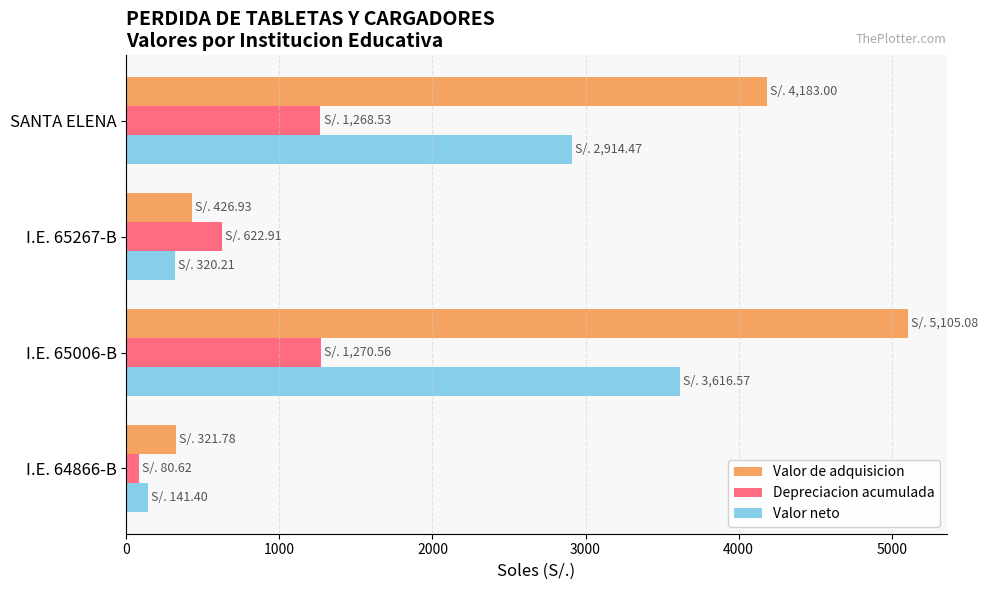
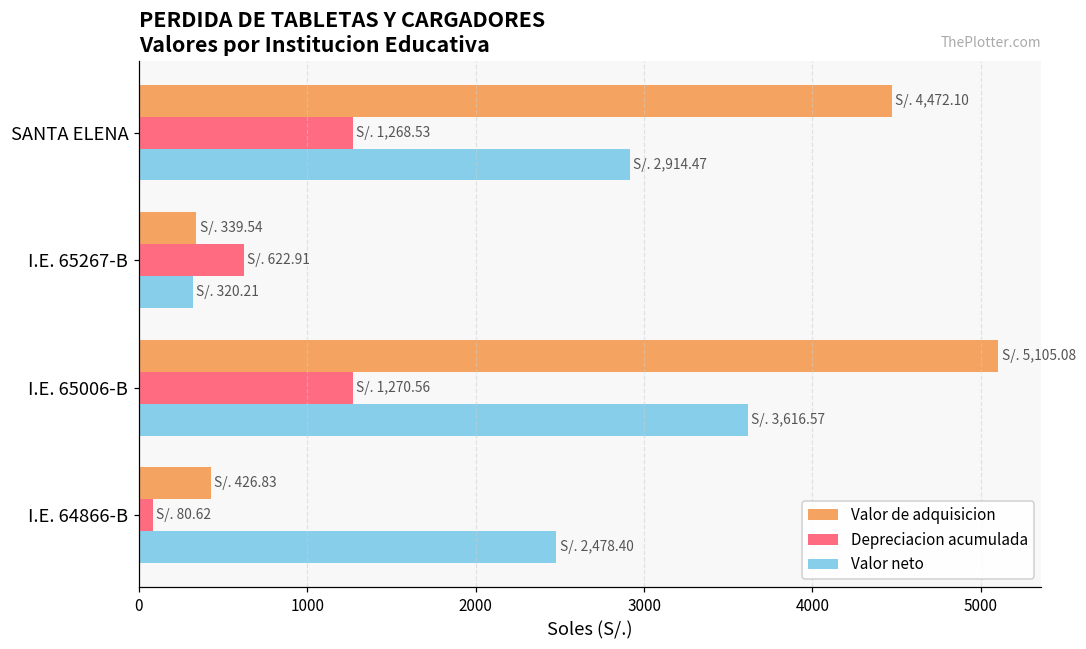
Valor de adquisicion, SANTA ELENA: 4,183.00 -> 4,472.10
Valor de adquisicion, I.E. 65267-B: 426.93 -> 339.54
Valor de adquisicion, I.E. 64866-B: 321.78 -> 426.83
Valor neto, I.E. 64866-B: 141.40 -> 2,478.40
